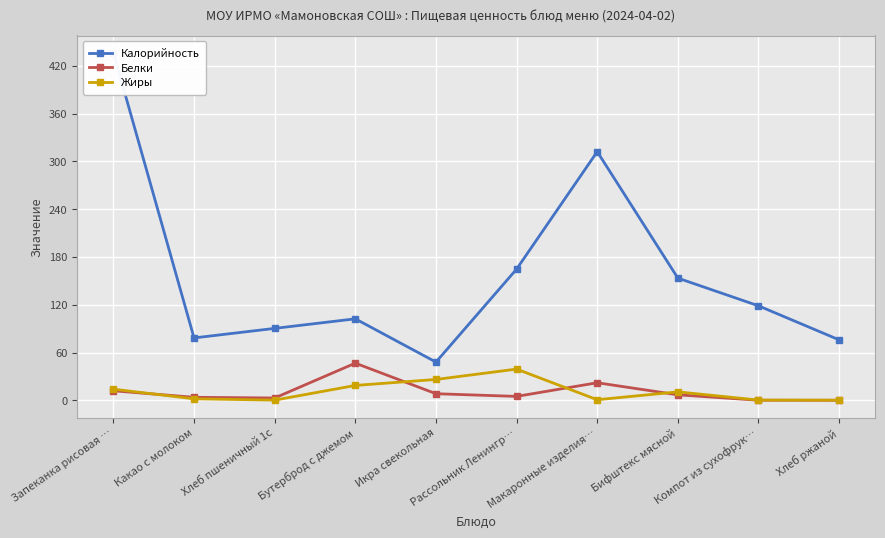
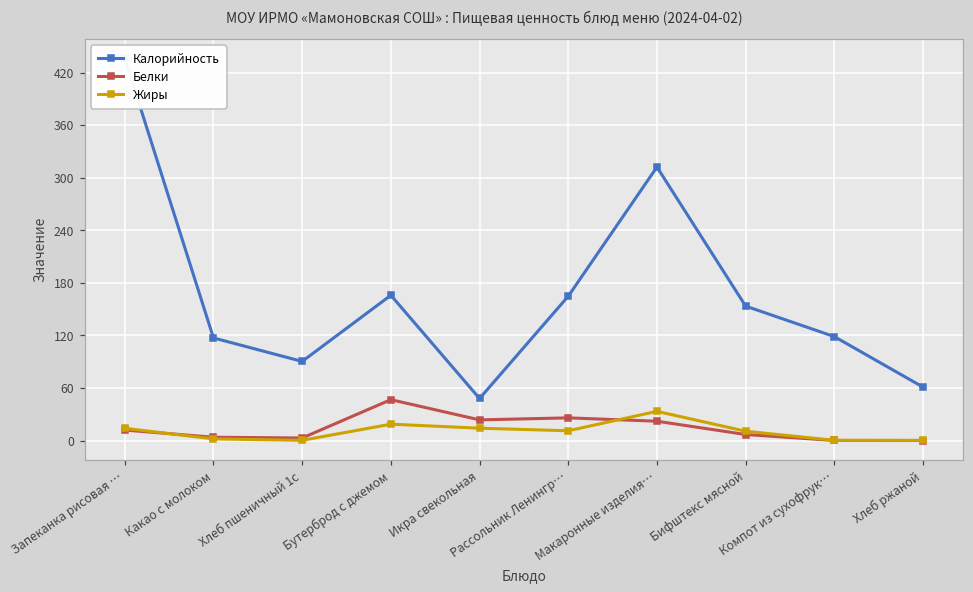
Калорийность, Какао с молоком: 80 -> 120
Калорийность, Бутерброд с джемом: 100 -> 170
Белки, Икра свекольная: 10 -> 20
Жиры, Икра свекольная: 30 -> 10
Белки, Рассольник Ленингр…: 10 -> 30
Жиры, Рассольник Ленингр…: 40 -> 10
Жиры, Макаронные изделия…: 0 -> 30
Калорийность, Хлеб ржаной: 80 -> 60
